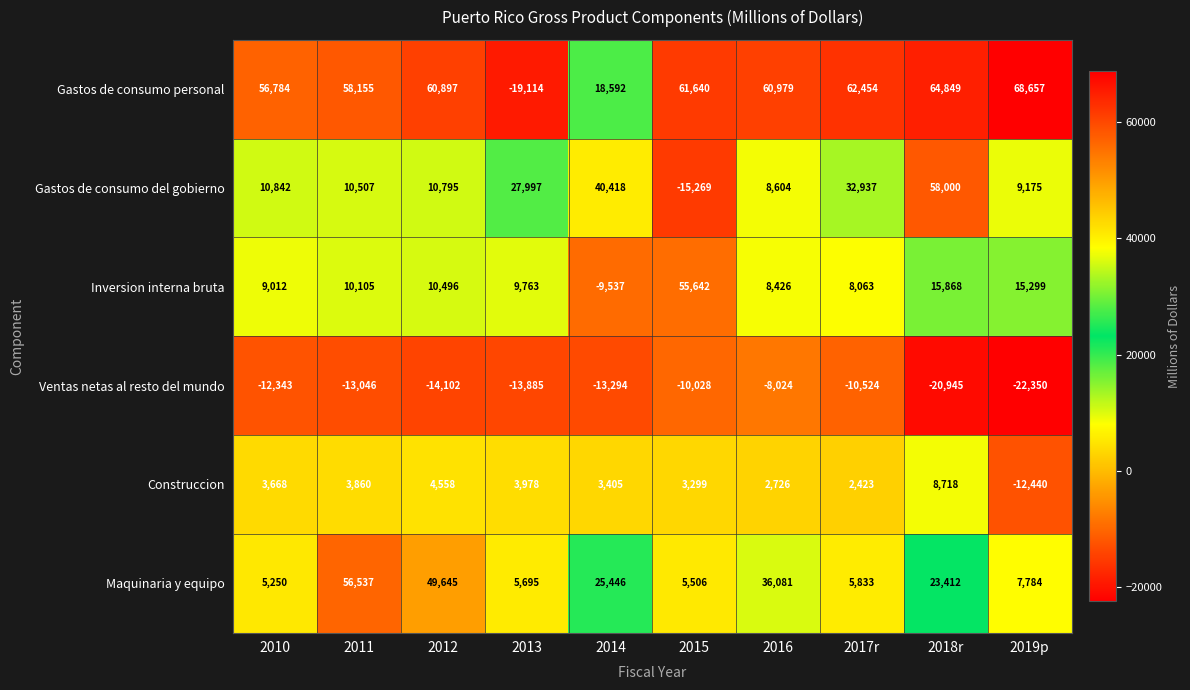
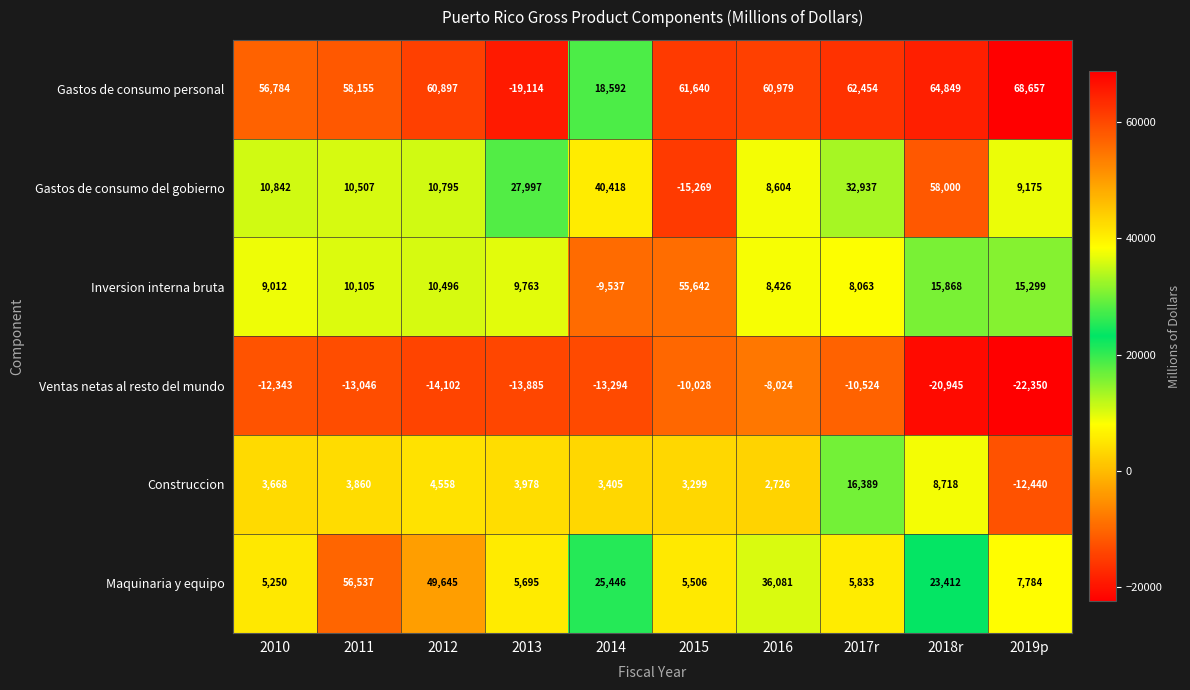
Construccion, 2017r: 2,423 -> 16,389
